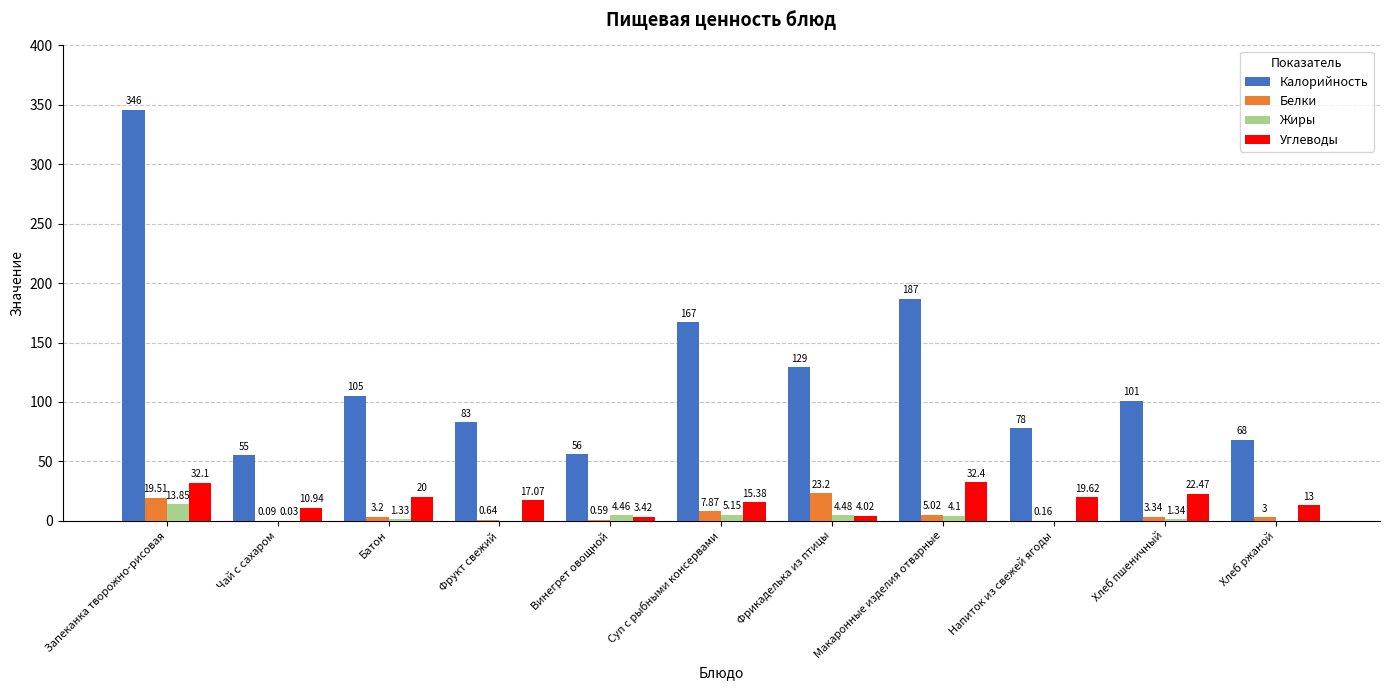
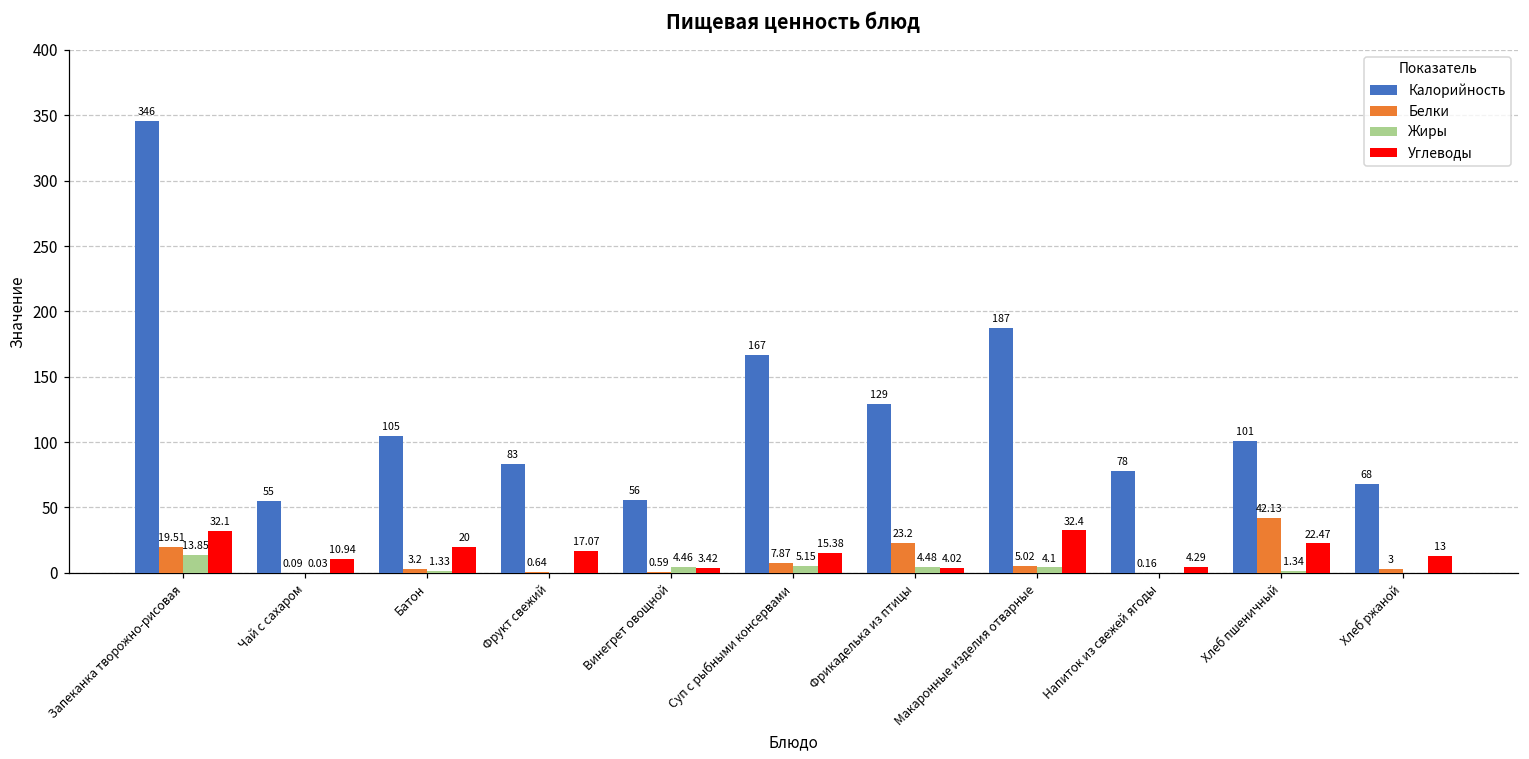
Углеводы, Напиток из свежей ягоды: 19.62 -> 4.29
Белки, Хлеб пшеничный: 3.34 -> 42.13
